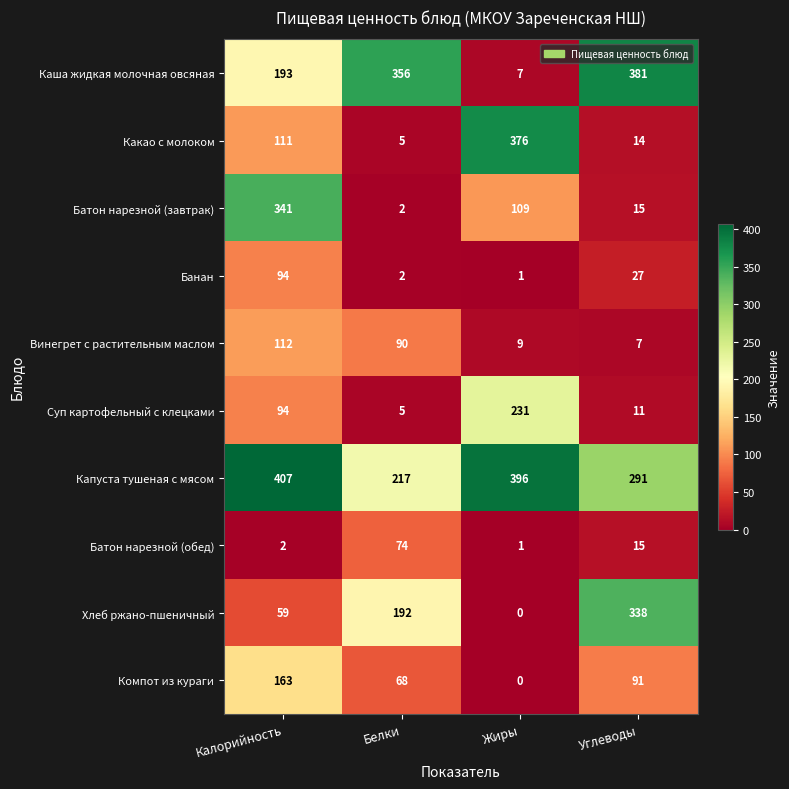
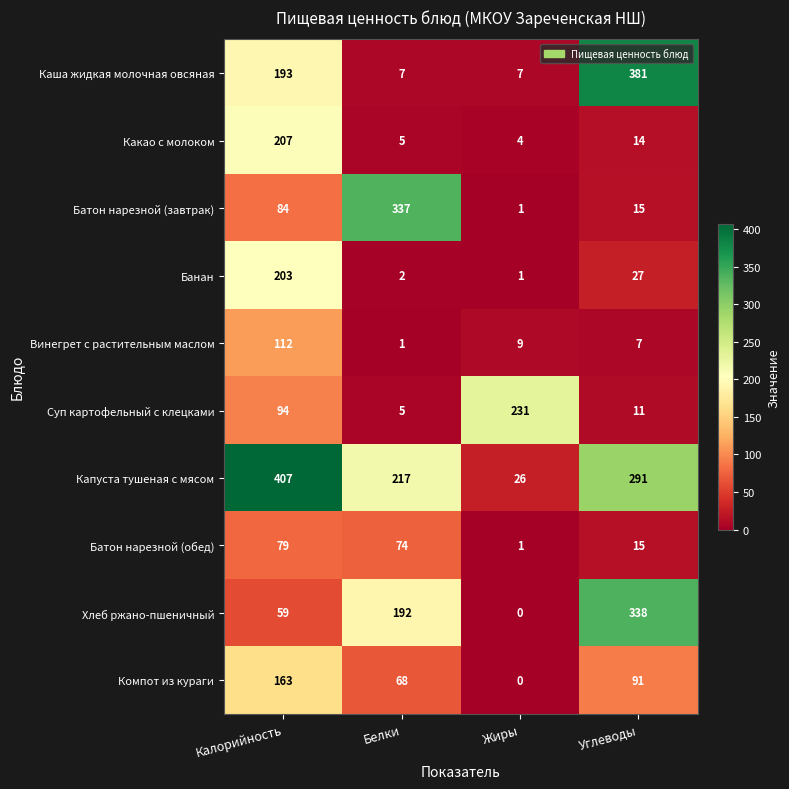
Каша жидкая молочная овсяная, Белки: 356 -> 7
Какао с молоком, Калорийность: 111 -> 207
Какао с молоком, Жиры: 376 -> 4
Батон нарезной (завтрак), Калорийность: 341 -> 84
Батон нарезной (завтрак), Белки: 2 -> 337
Батон нарезной (завтрак), Жиры: 109 -> 1
Банан, Калорийность: 94 -> 203
Винегрет с растительным маслом, Белки: 90 -> 1
Капуста тушеная с мясом, Жиры: 396 -> 26
Батон нарезной (обед), Калорийность: 2 -> 79
